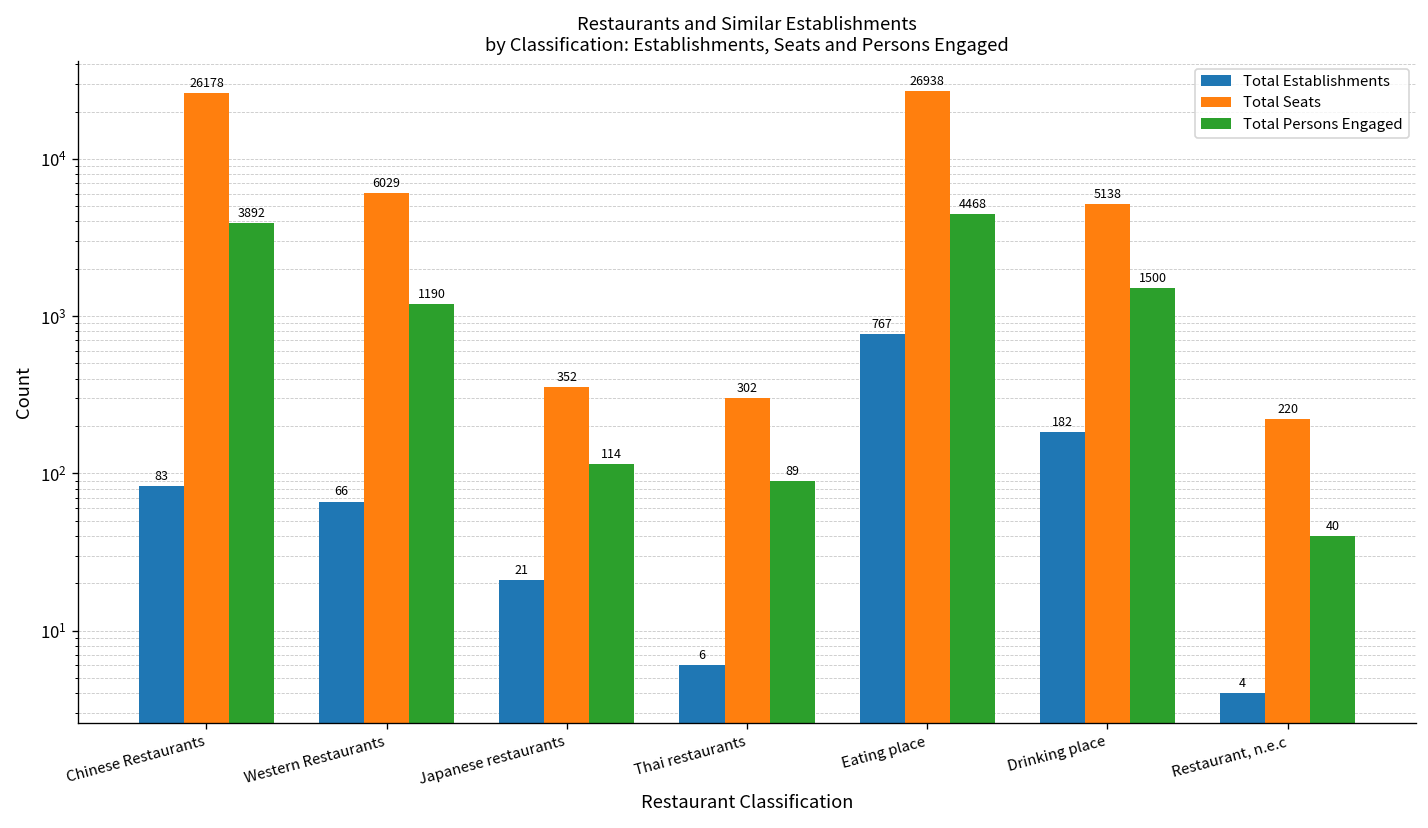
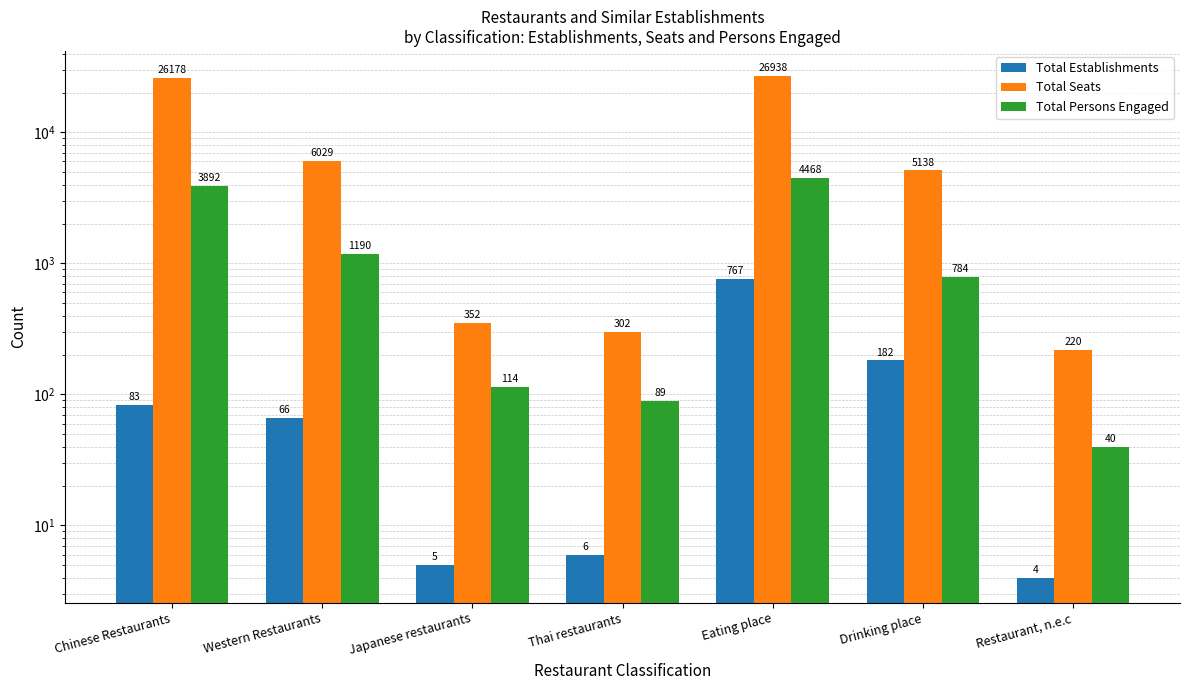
Total Establishments, Japanese restaurants: 21 -> 5
Total Persons Engaged, Drinking place: 1500 -> 784
